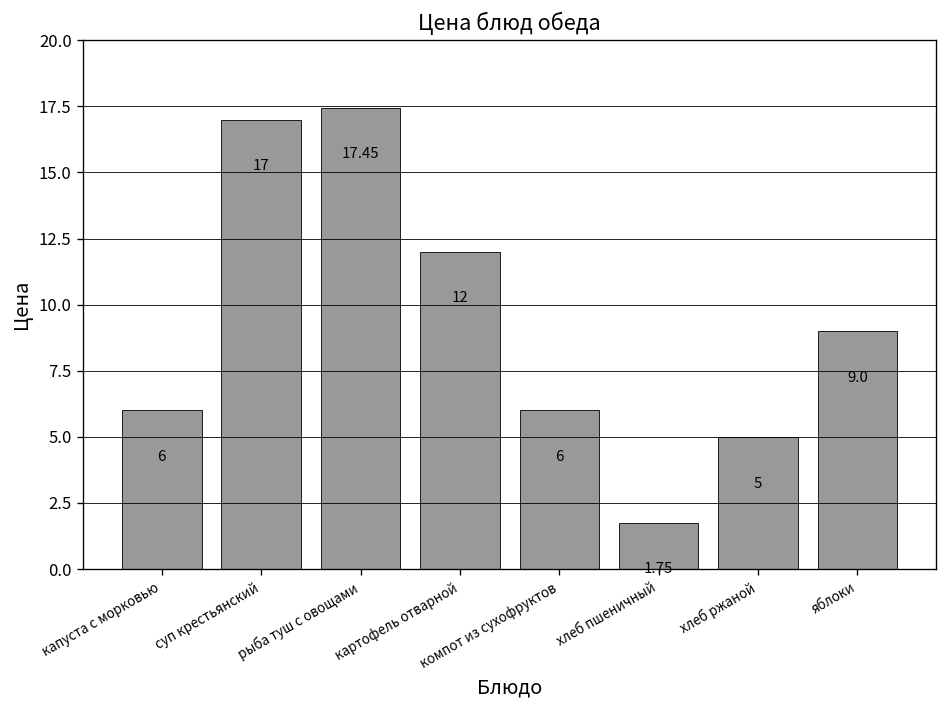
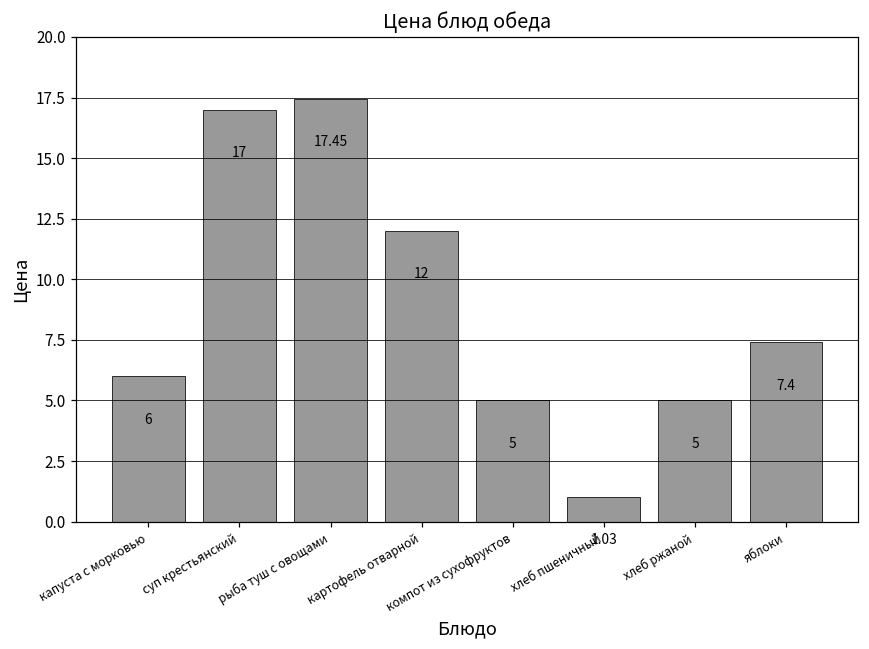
компот из сухофруктов: 6 -> 5
хлеб пшеничный: 1.75 -> 1.03
яблоки: 9.0 -> 7.4
